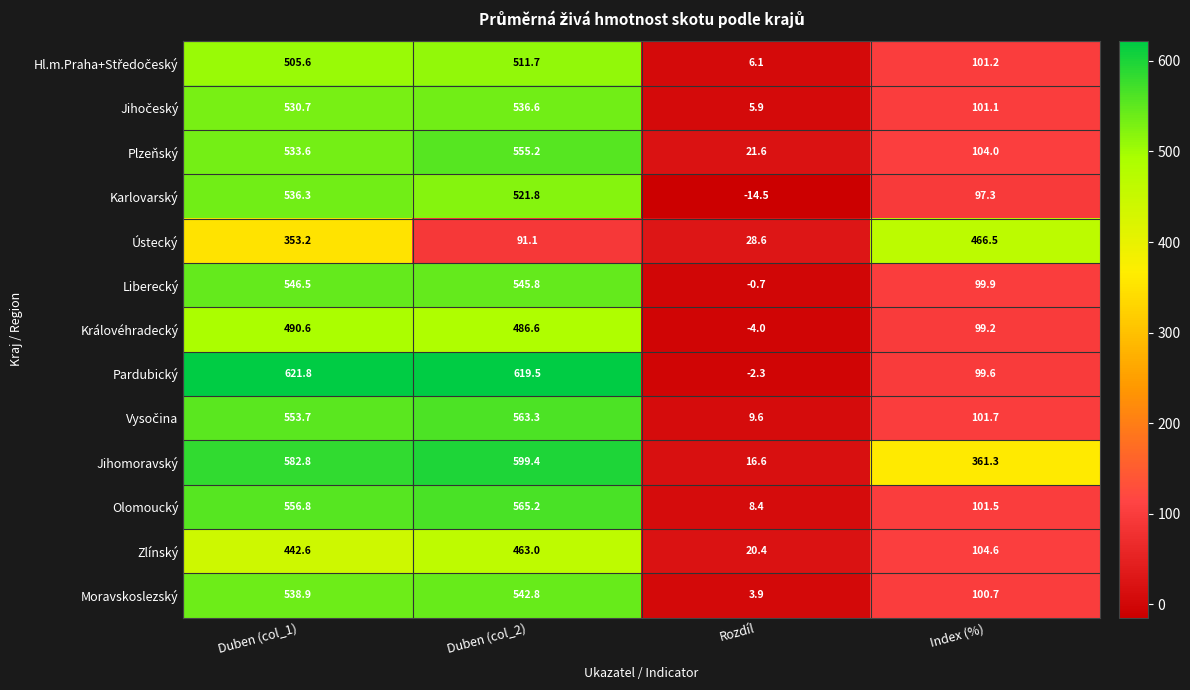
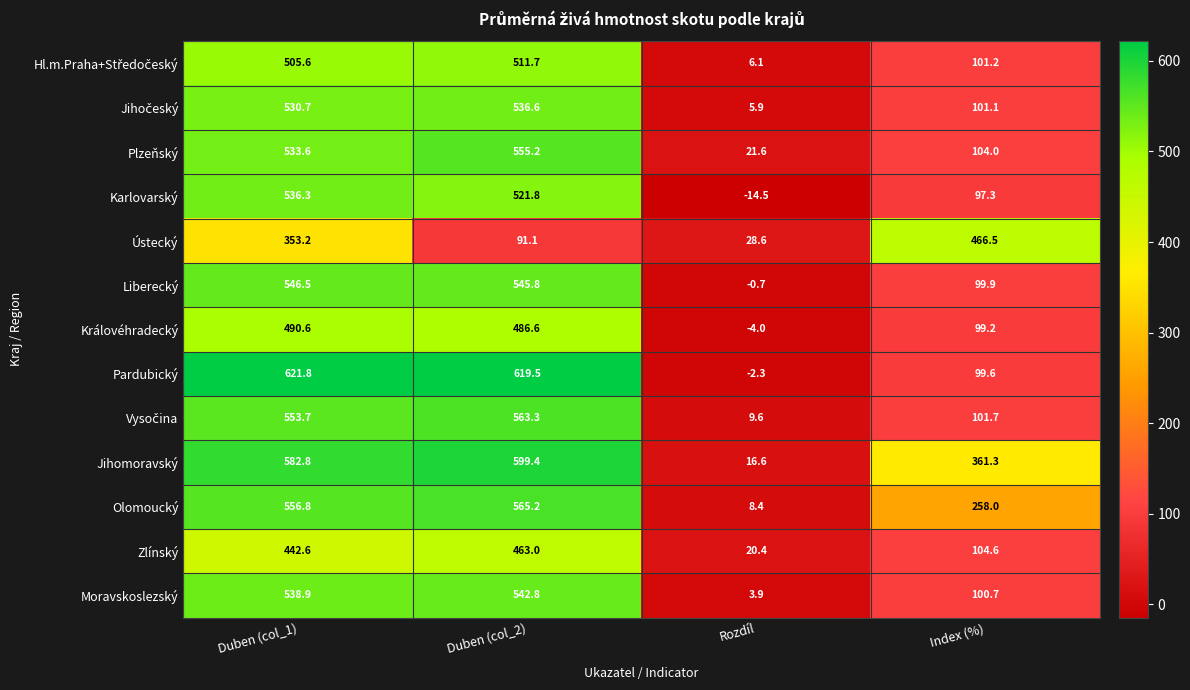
Olomoucký, Index (%): 101.5 -> 258.0
